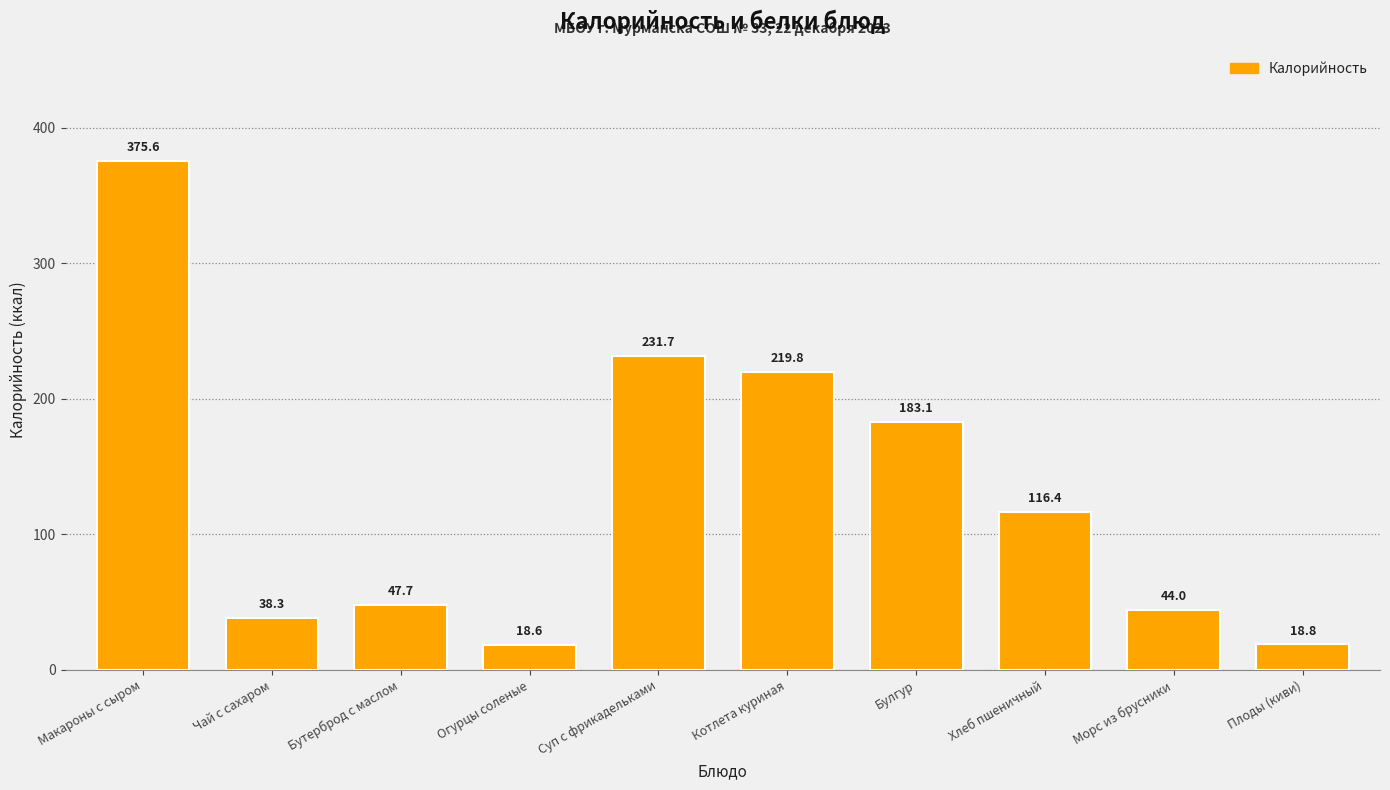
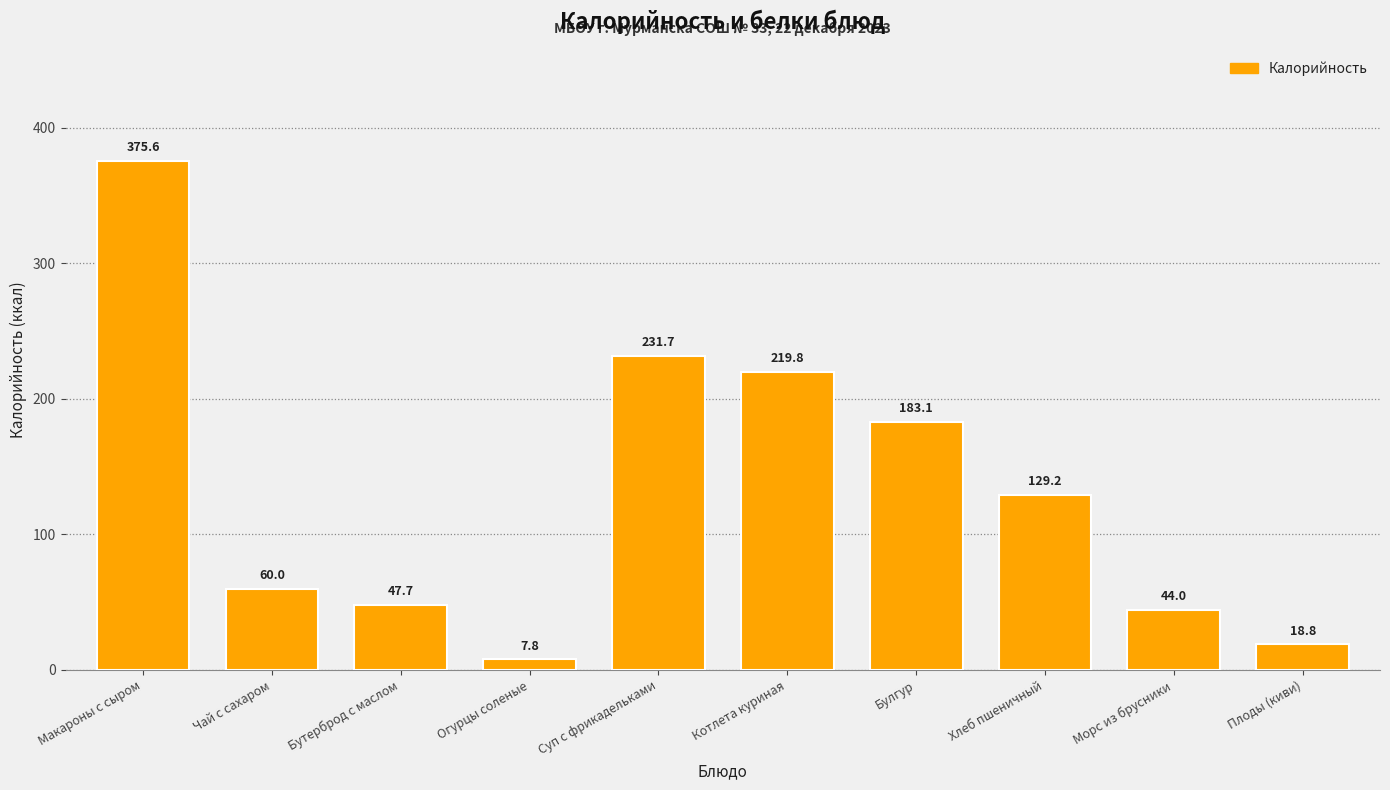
Чай с сахаром: 38.3 -> 60.0
Огурцы соленые: 18.6 -> 7.8
Хлеб пшеничный: 116.4 -> 129.2
